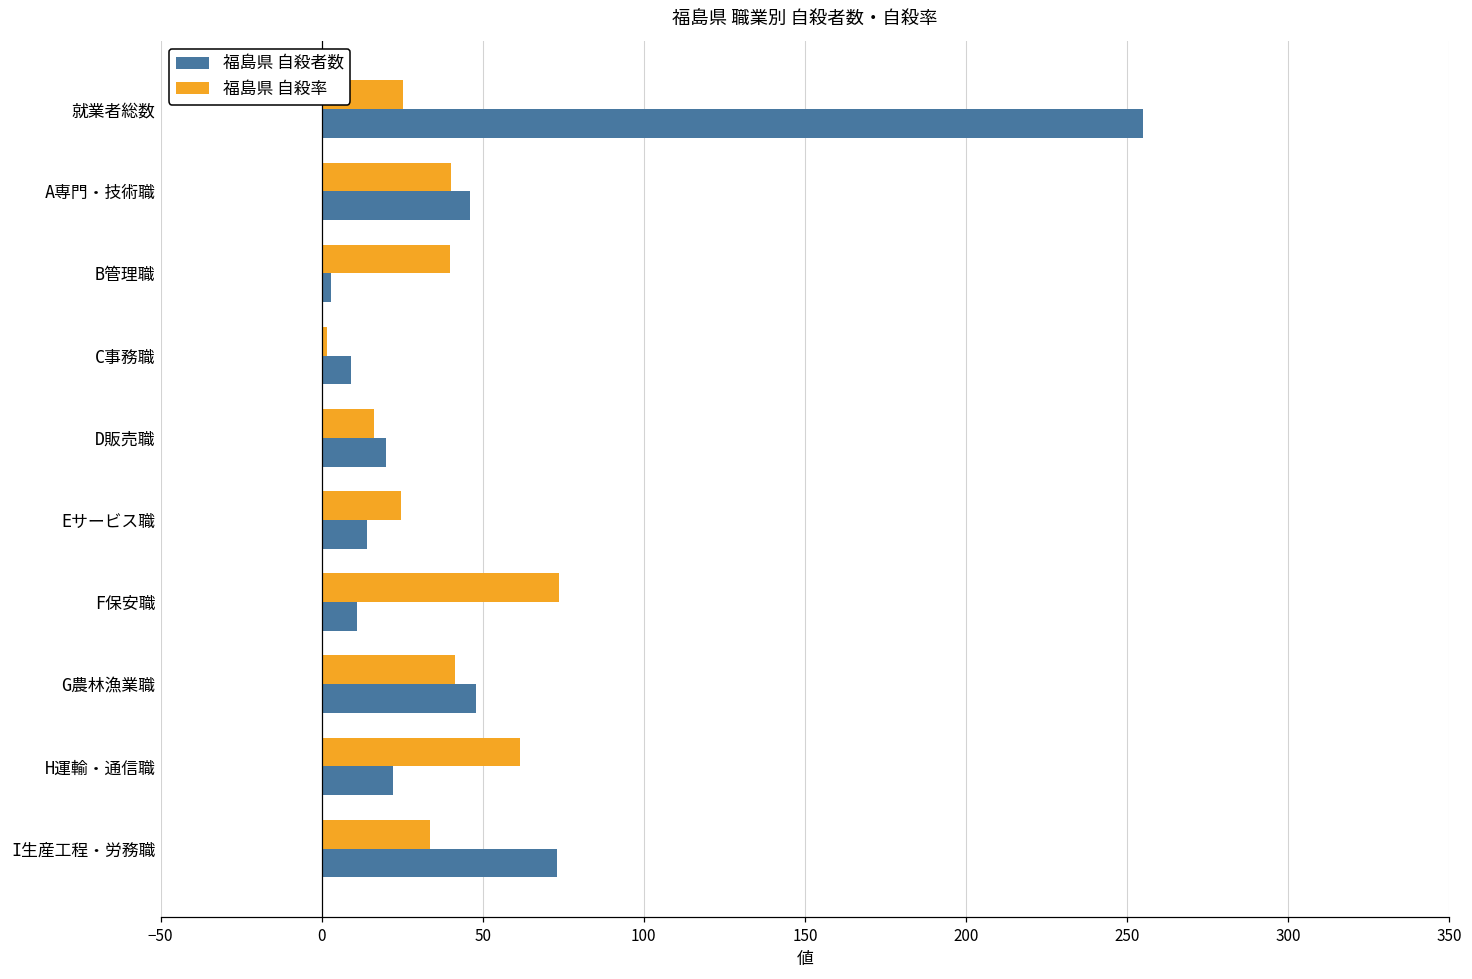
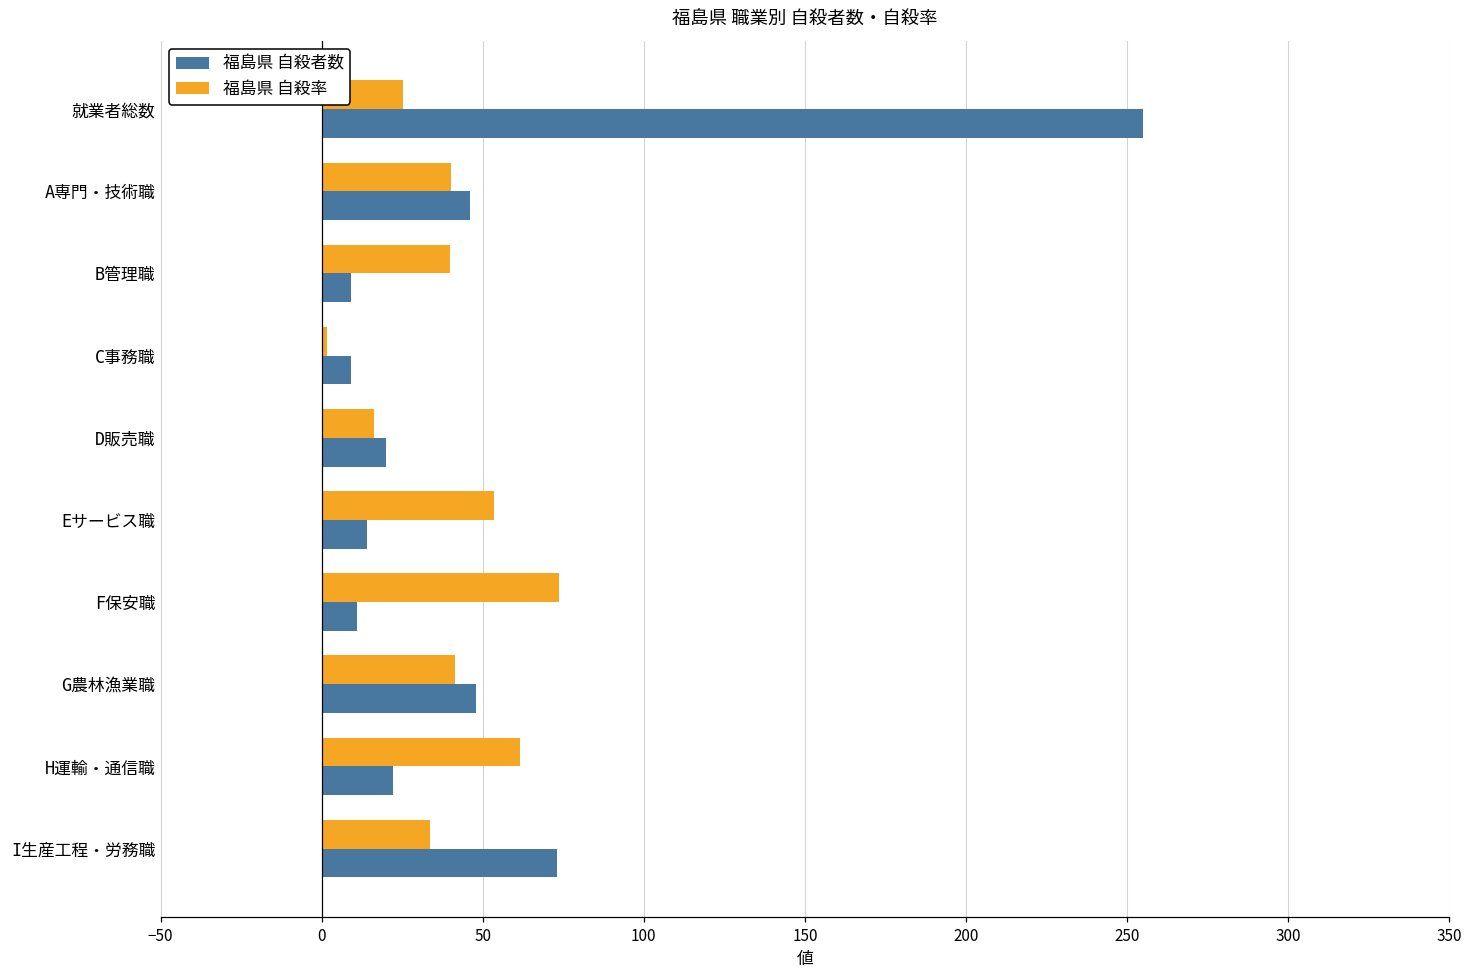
福島県 自殺者数, B管理職: 3 -> 9
福島県 自殺率, Eサービス職: 25 -> 54
